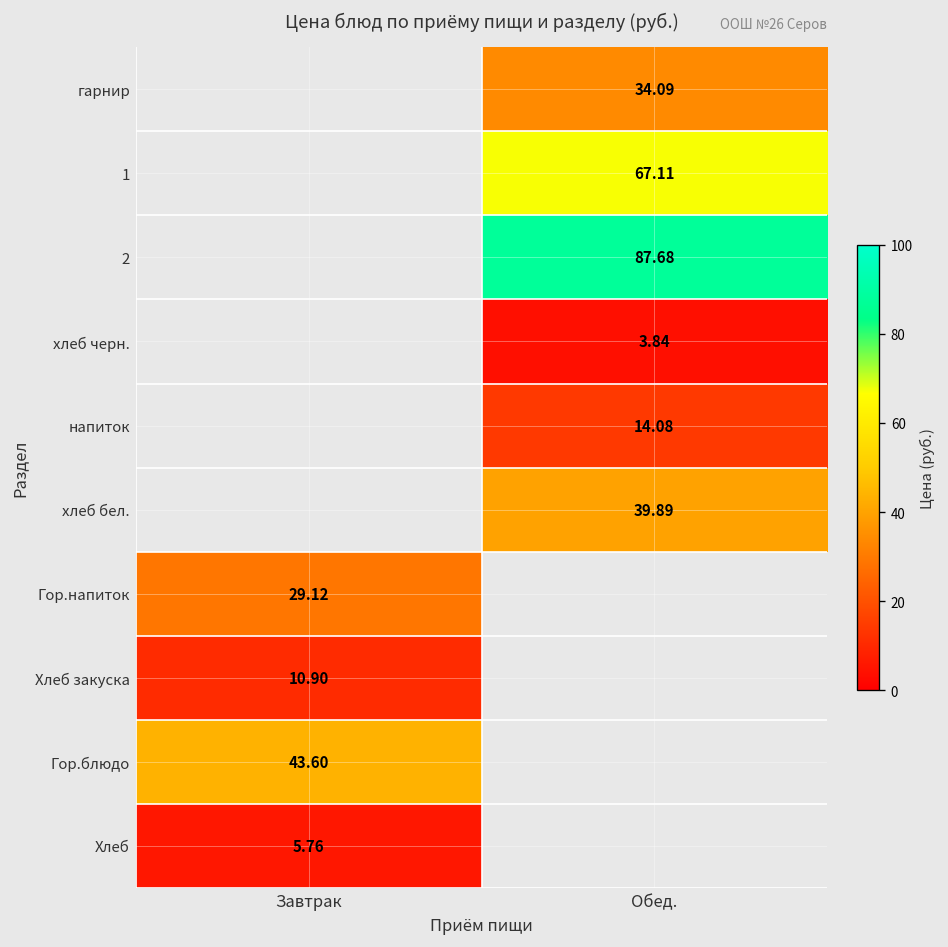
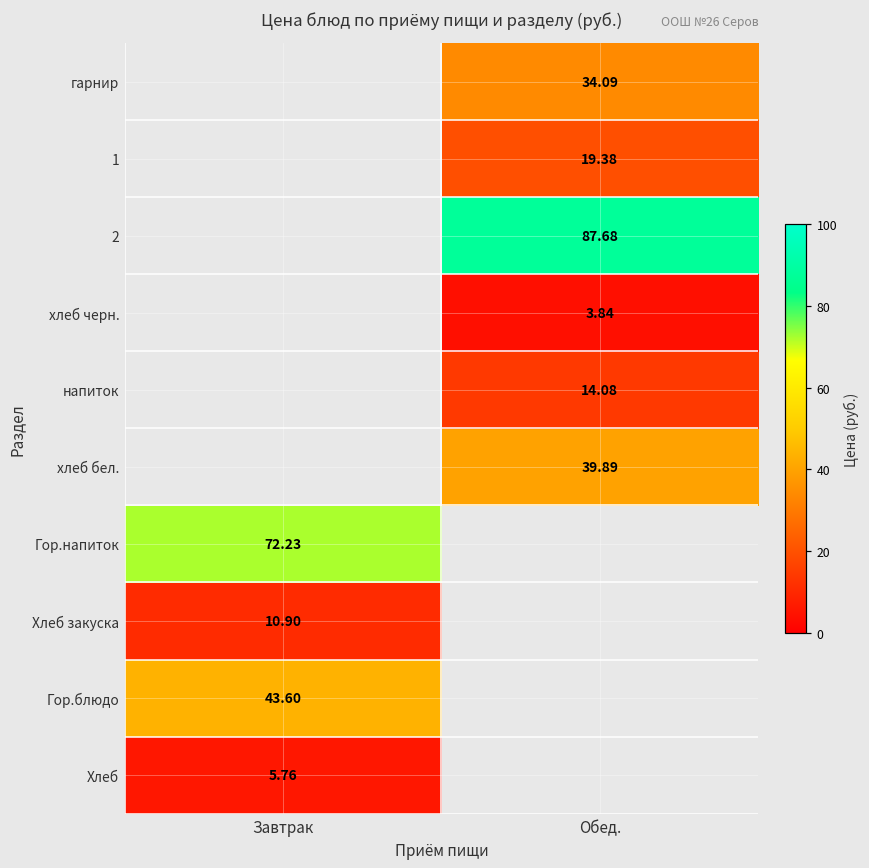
1, Обед.: 67.11 -> 19.38
Гор.напиток, Завтрак: 29.12 -> 72.23
